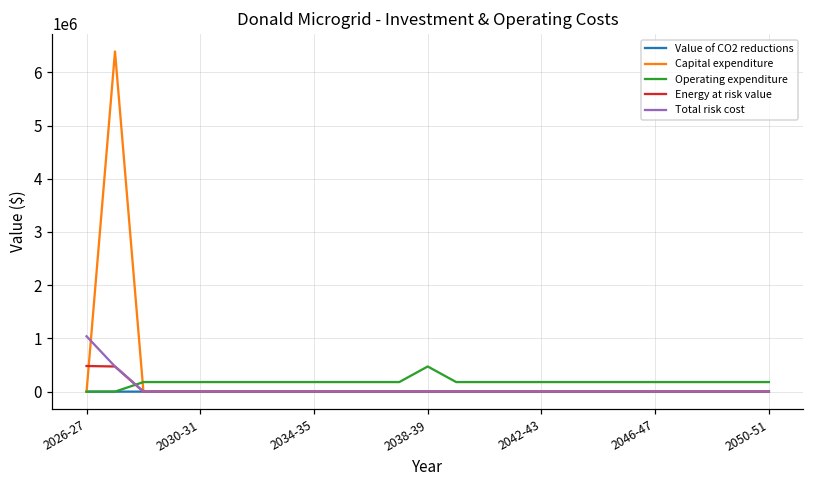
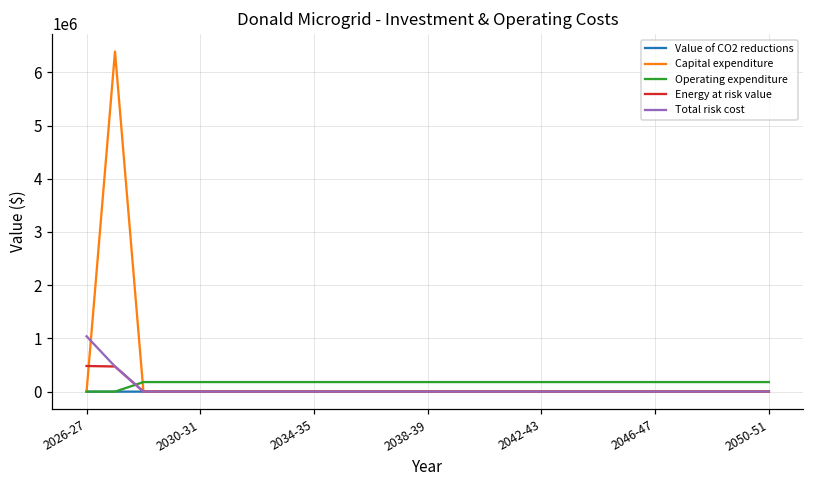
Operating expenditure, 2038-39: 500000 -> 200000
